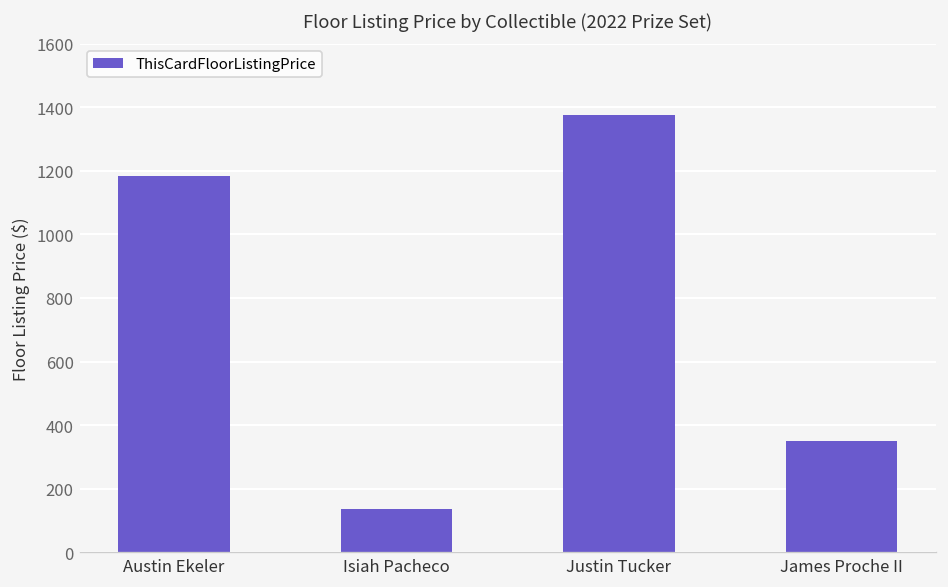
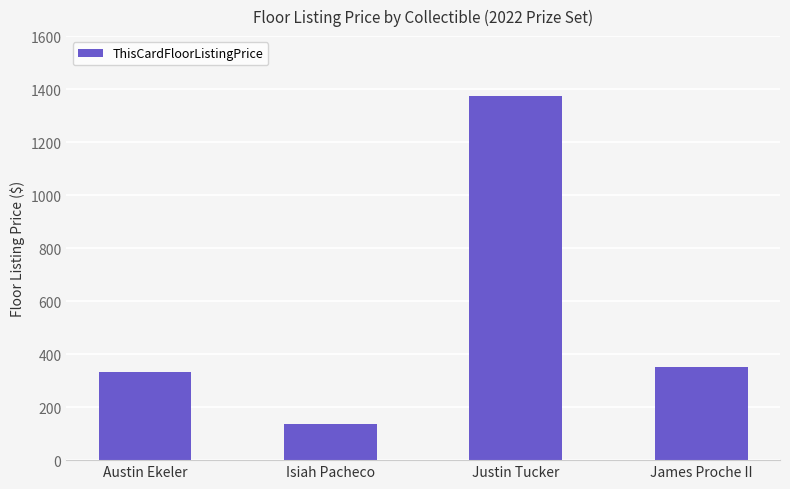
Austin Ekeler: 1180 -> 330
